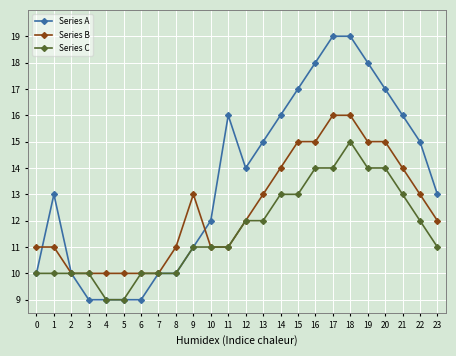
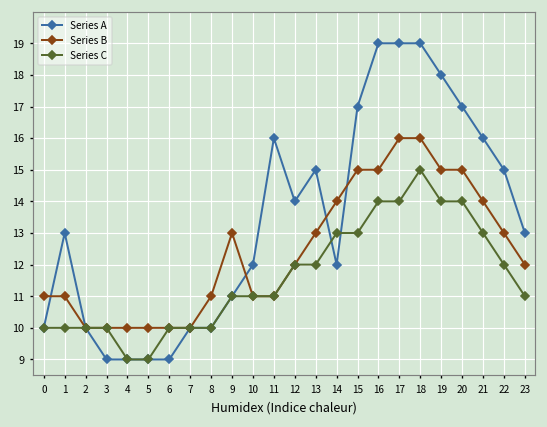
Series A, 14: 16 -> 12
Series A, 16: 18 -> 19
